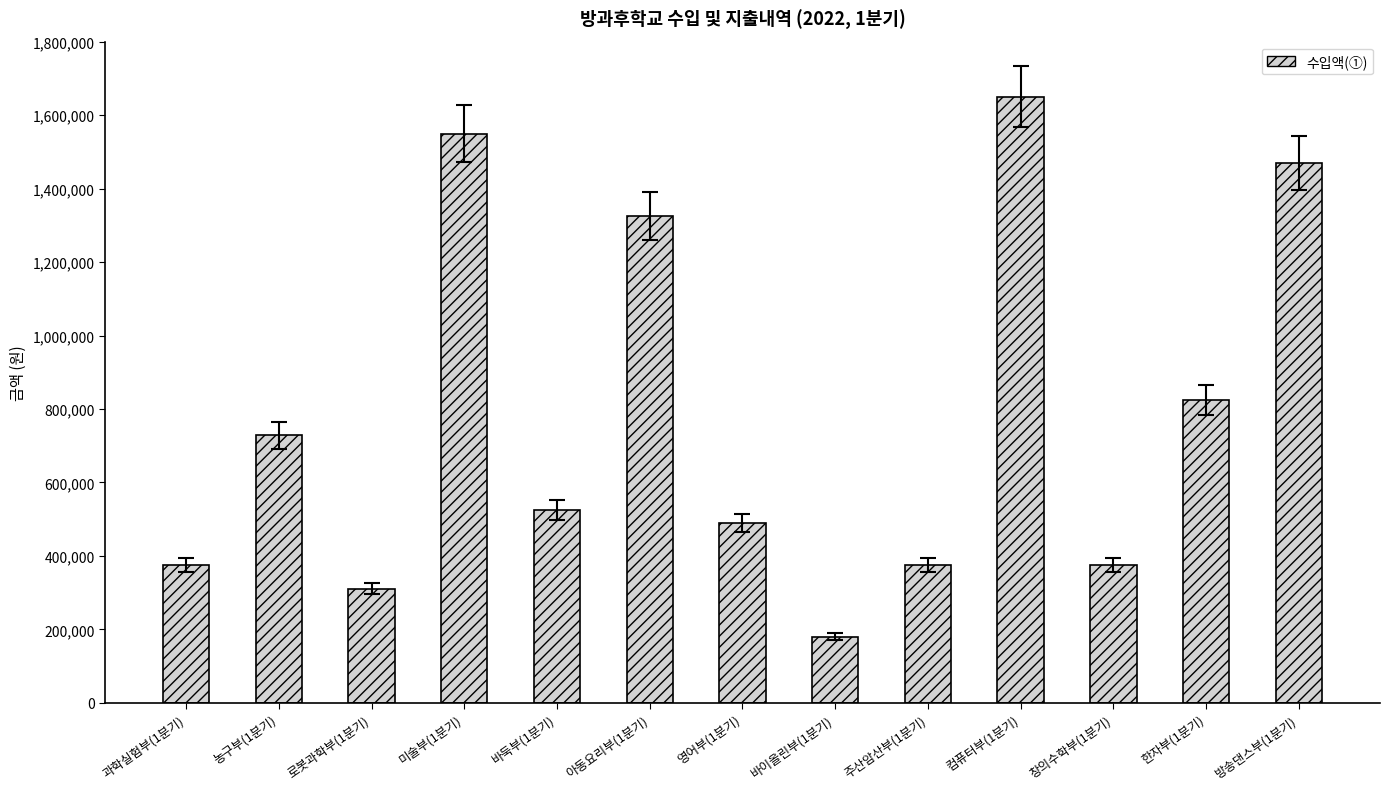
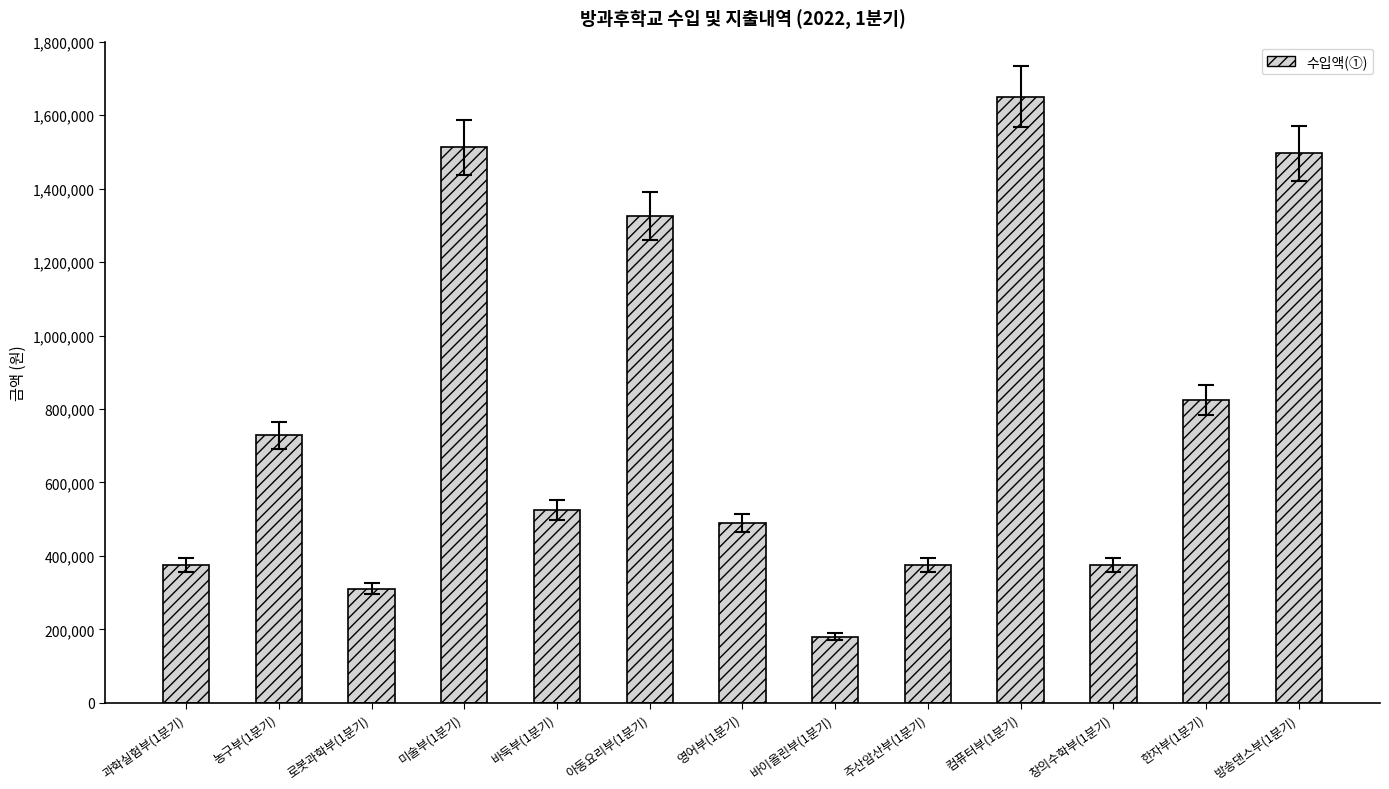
수입액(①), 미술부(1분기): 1,550,000 -> 1,510,000
수입액(①), 방송댄스부(1분기): 1,470,000 -> 1,500,000
